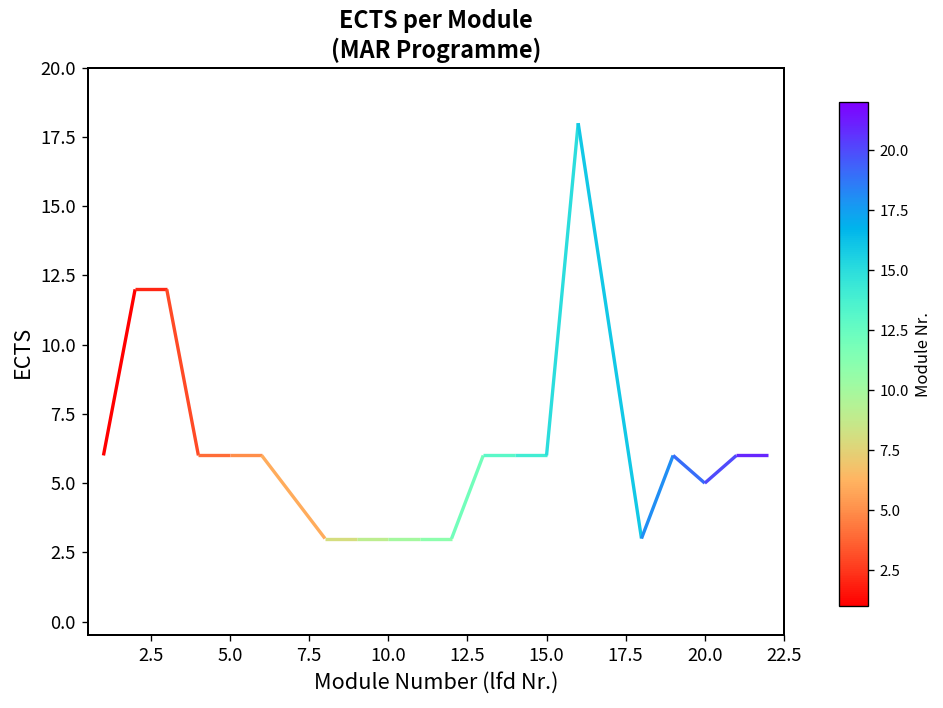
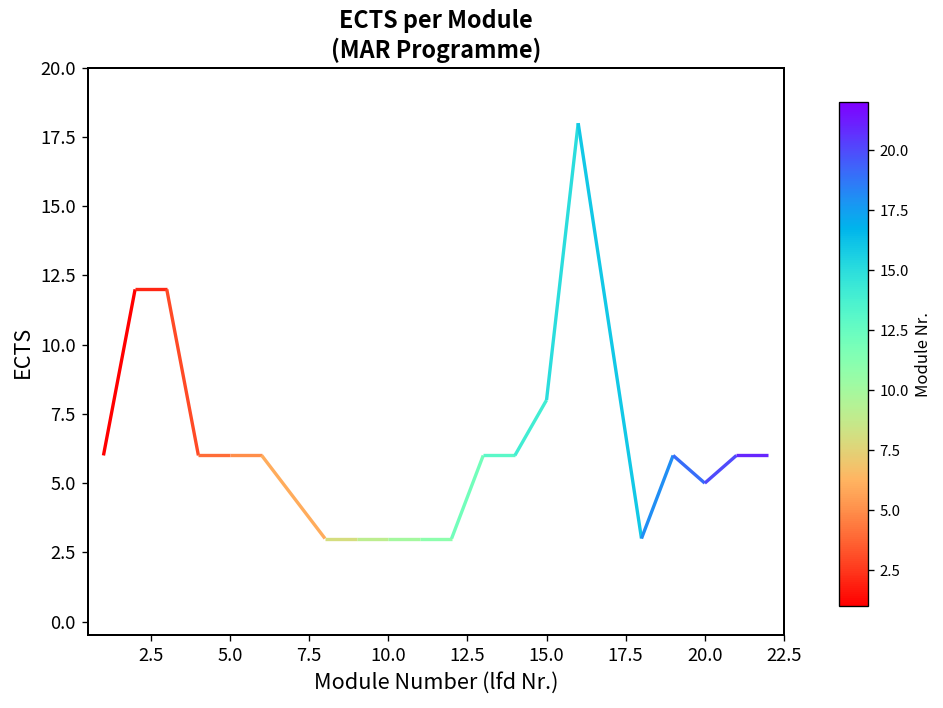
15.0: 6 -> 8
